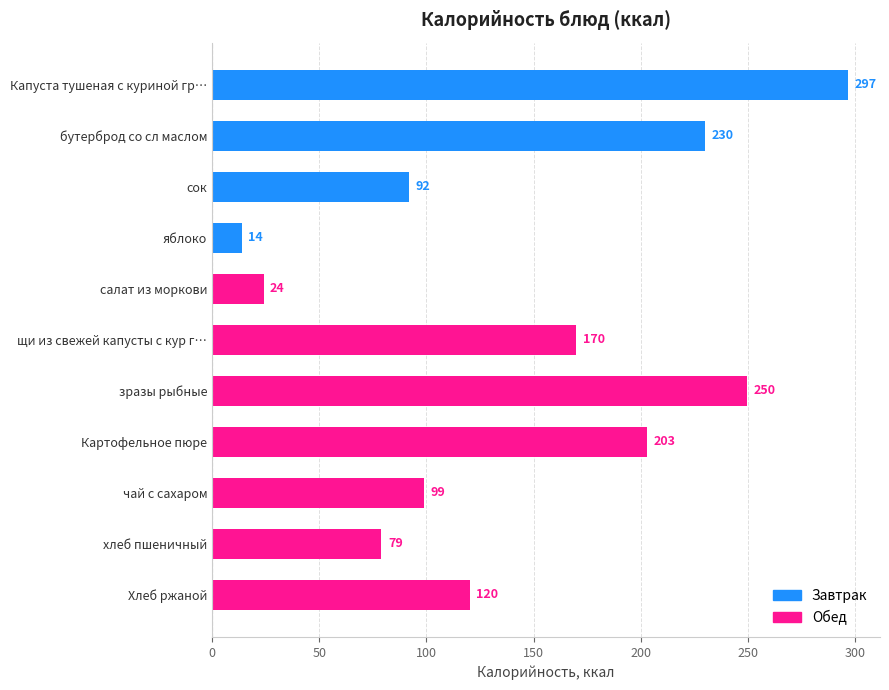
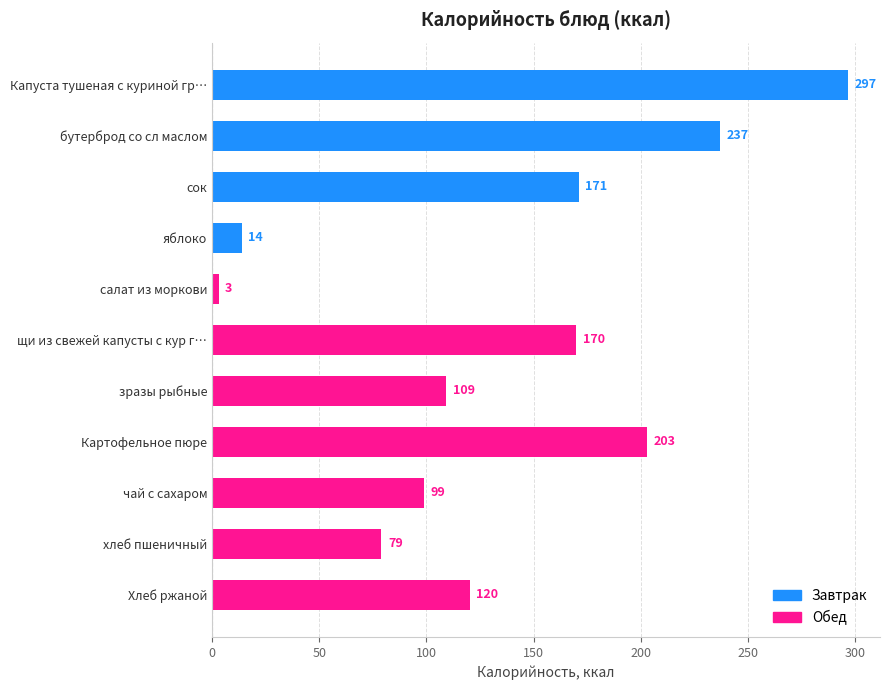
бутерброд со сл маслом: 230 -> 237
сок: 92 -> 171
салат из моркови: 24 -> 3
зразы рыбные: 250 -> 109
